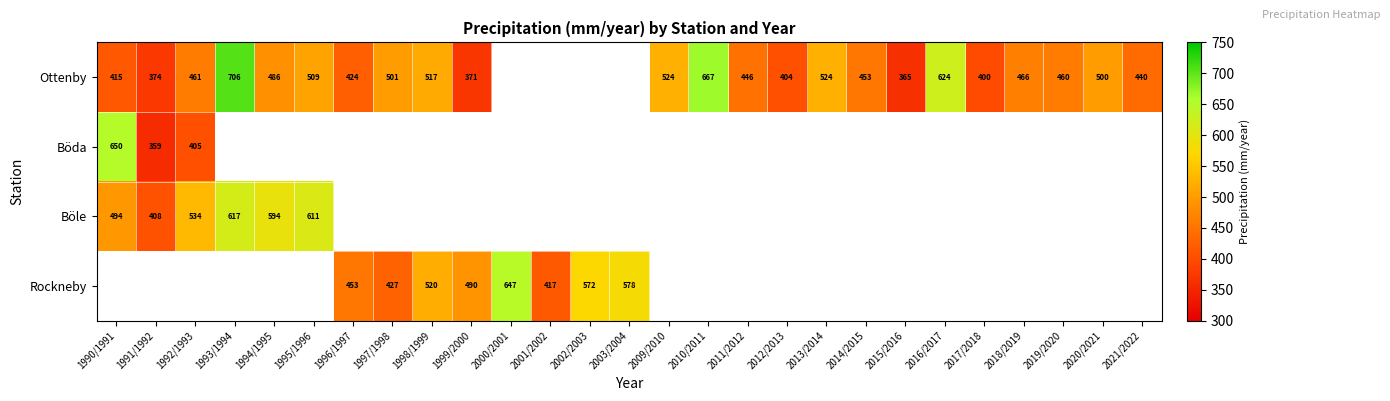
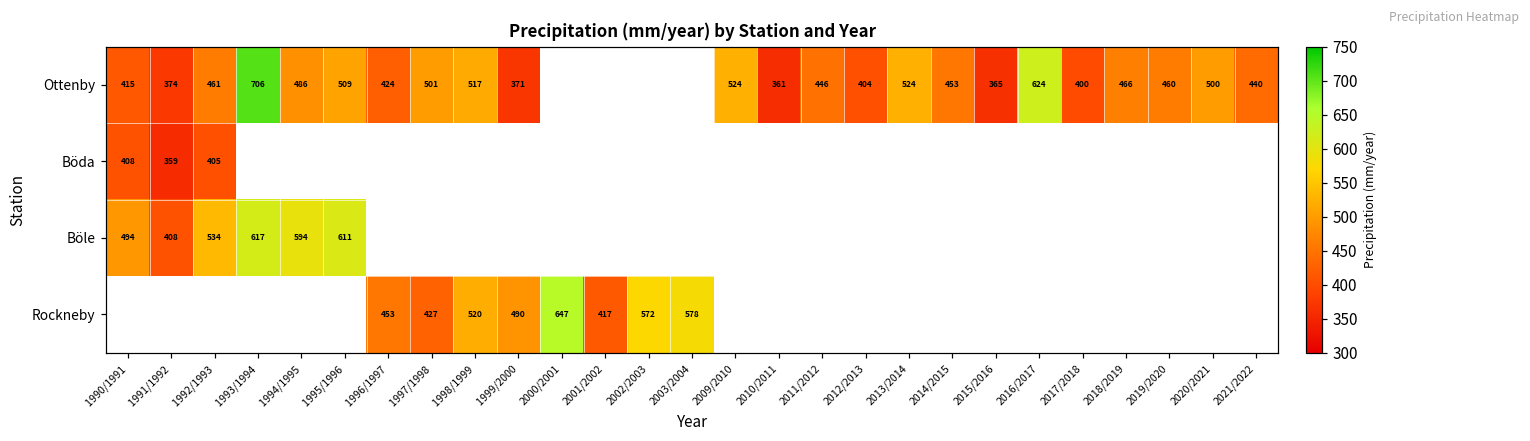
Ottenby, 2010/2011: 667 -> 361
Böda, 1990/1991: 650 -> 408
